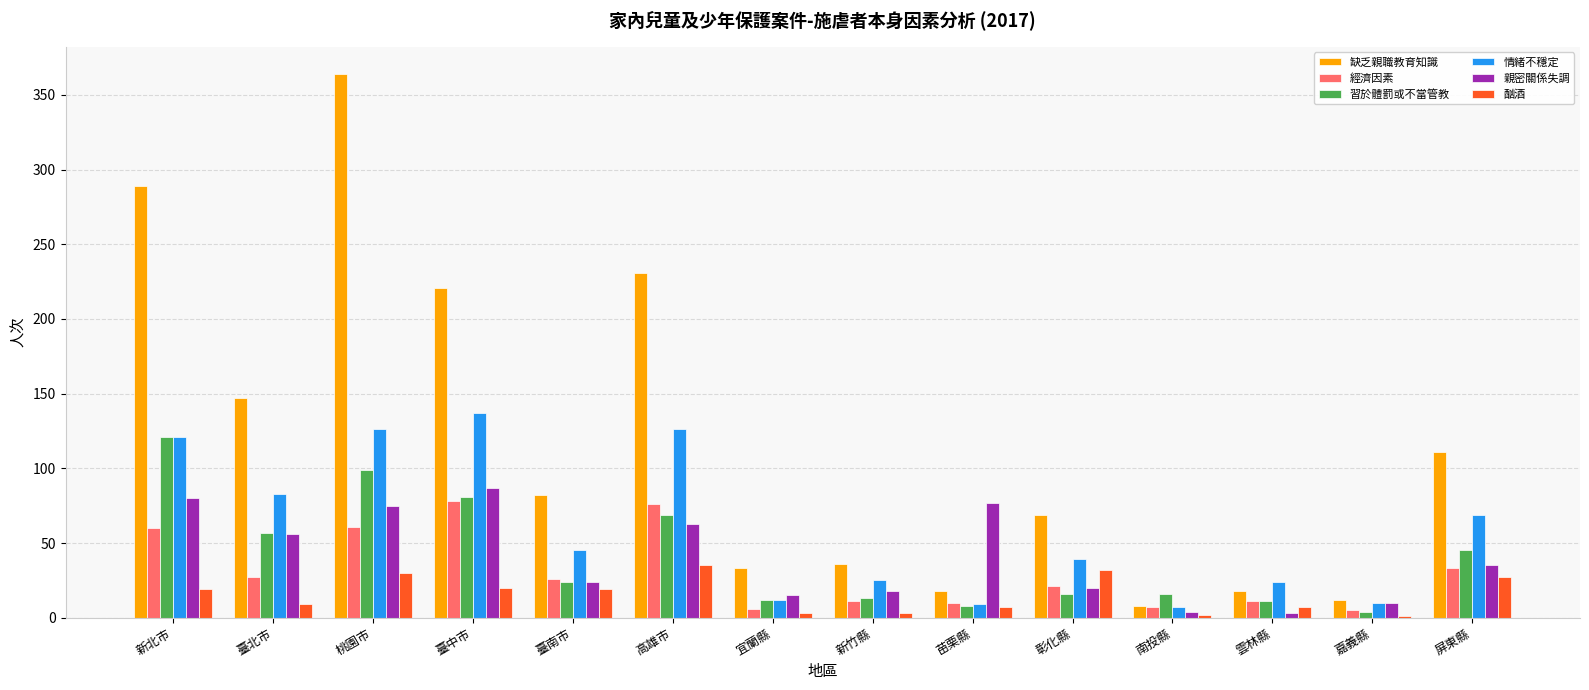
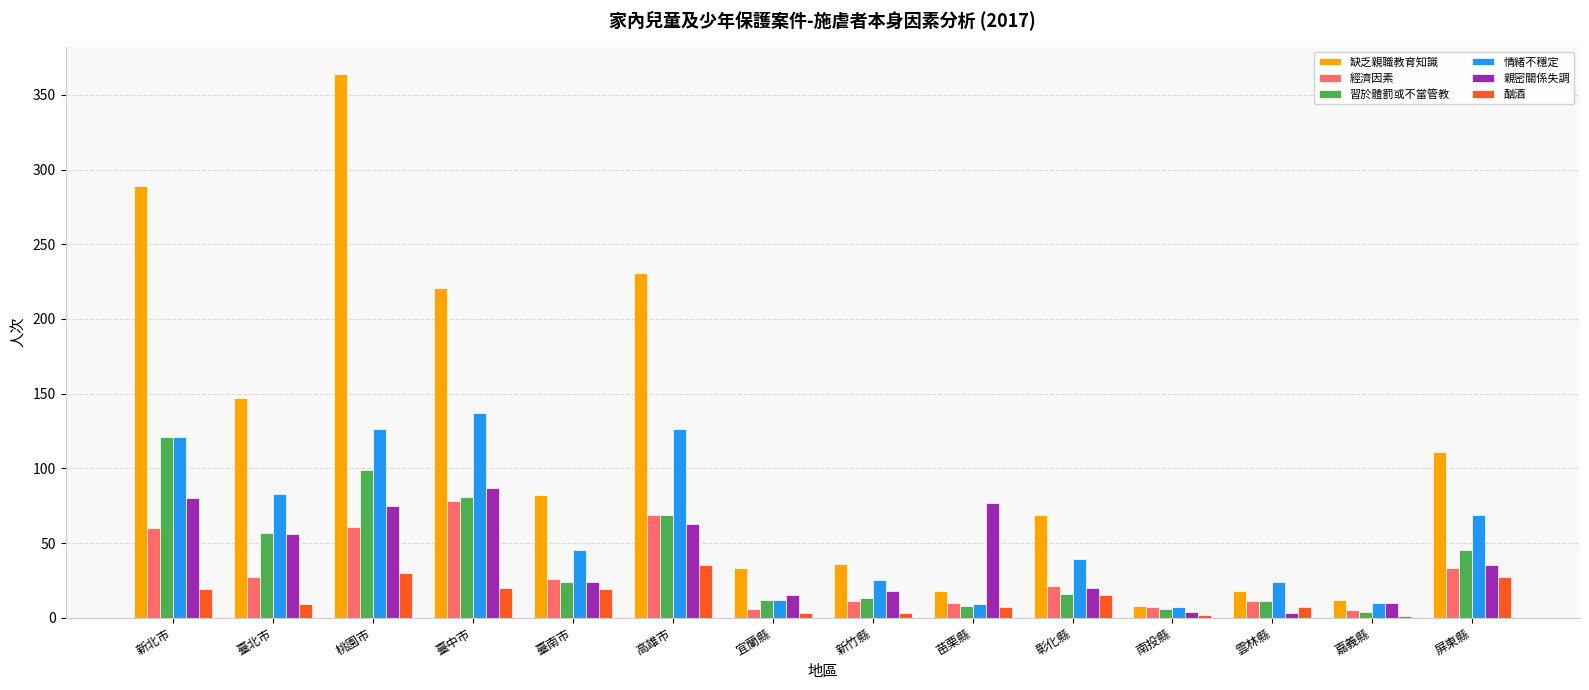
經濟因素, 高雄市: 76 -> 69
酗酒, 彰化縣: 32 -> 15
習於體罰或不當管教, 南投縣: 16 -> 6
